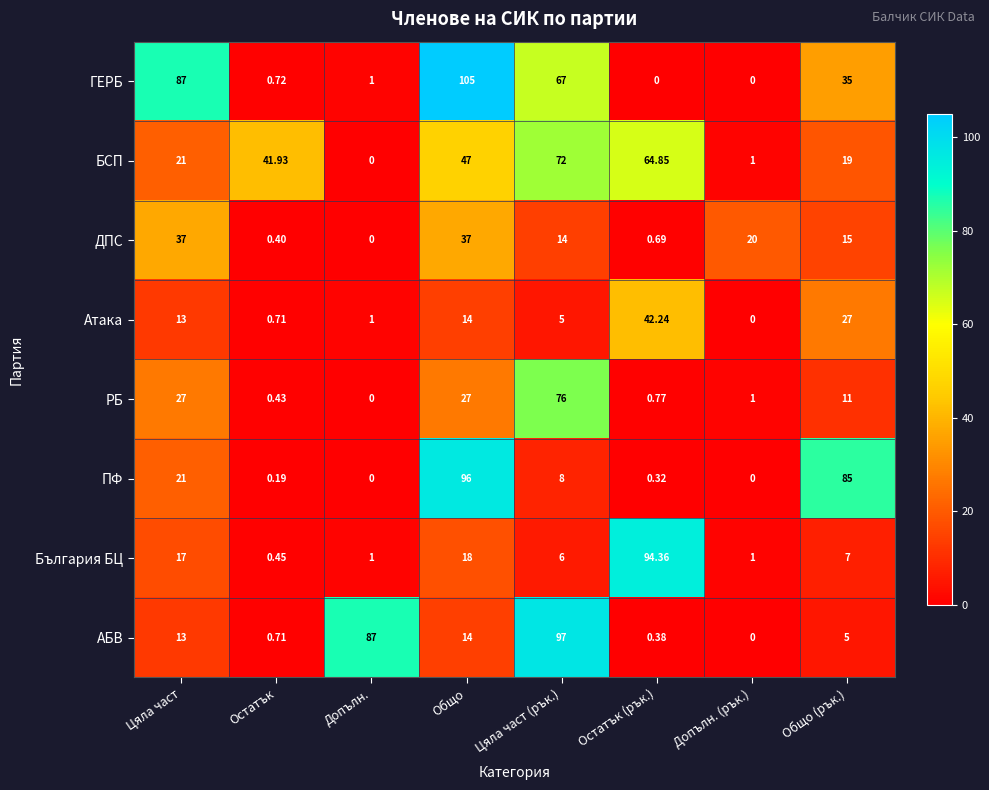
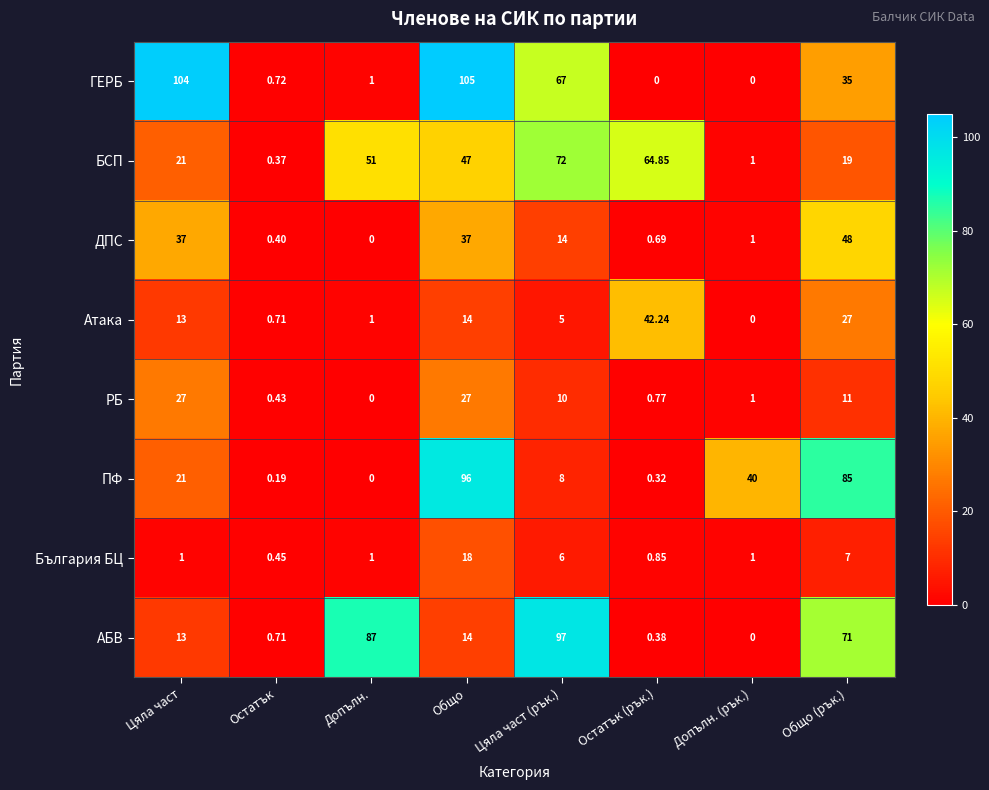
ГЕРБ, Цяла част: 87 -> 104
БСП, Остатък: 41.93 -> 0.37
БСП, Допълн.: 0 -> 51
ДПС, Допълн. (рък.): 20 -> 1
ДПС, Общо (рък.): 15 -> 48
РБ, Цяла част (рък.): 76 -> 10
ПФ, Допълн. (рък.): 0 -> 40
България БЦ, Цяла част: 17 -> 1
България БЦ, Остатък (рък.): 94.36 -> 0.85
АБВ, Общо (рък.): 5 -> 71
